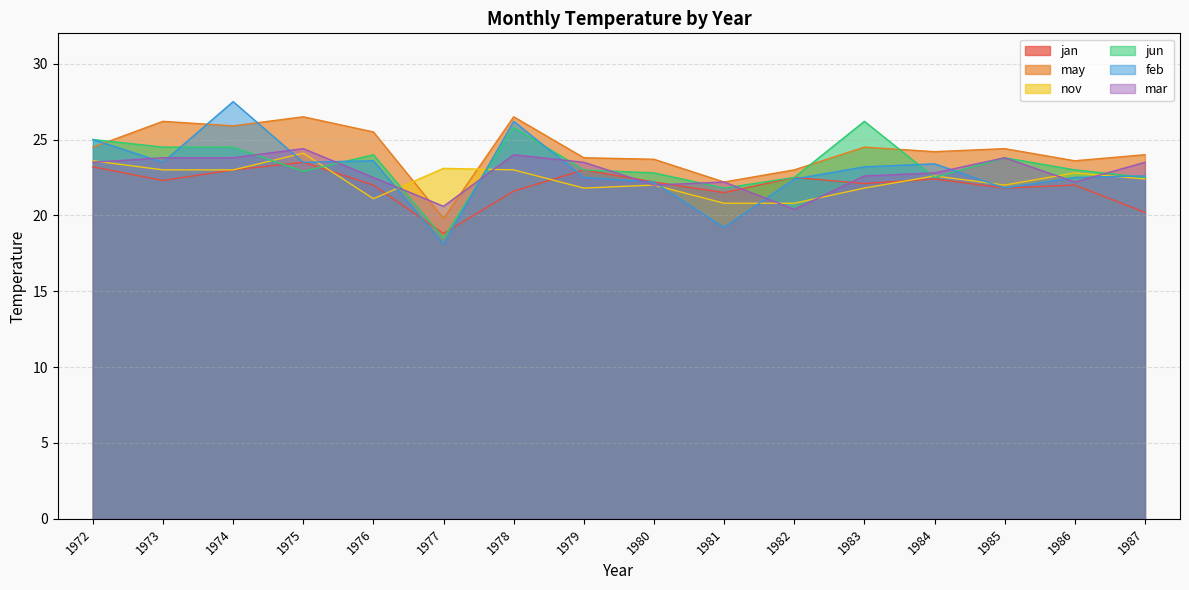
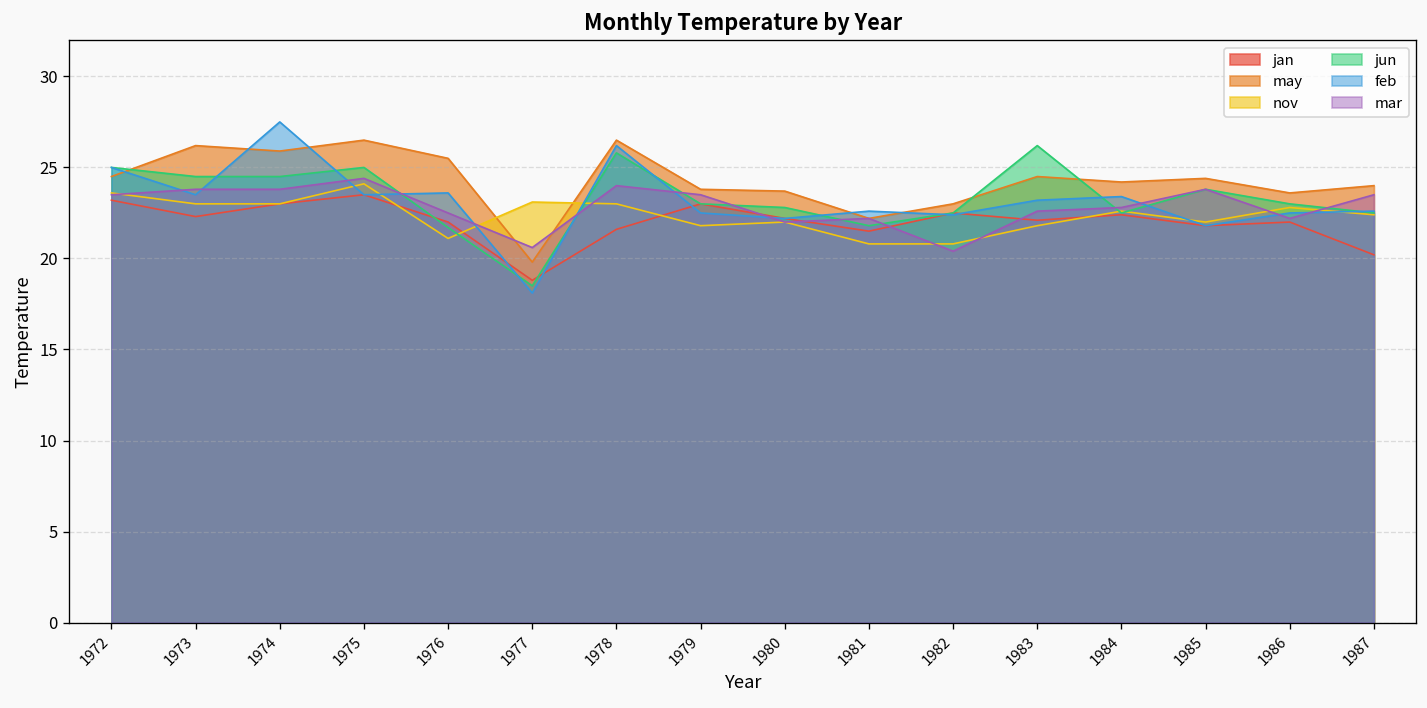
jun, 1975: 22.9 -> 25.0
jun, 1976: 24.0 -> 21.7
feb, 1981: 19.2 -> 22.6
